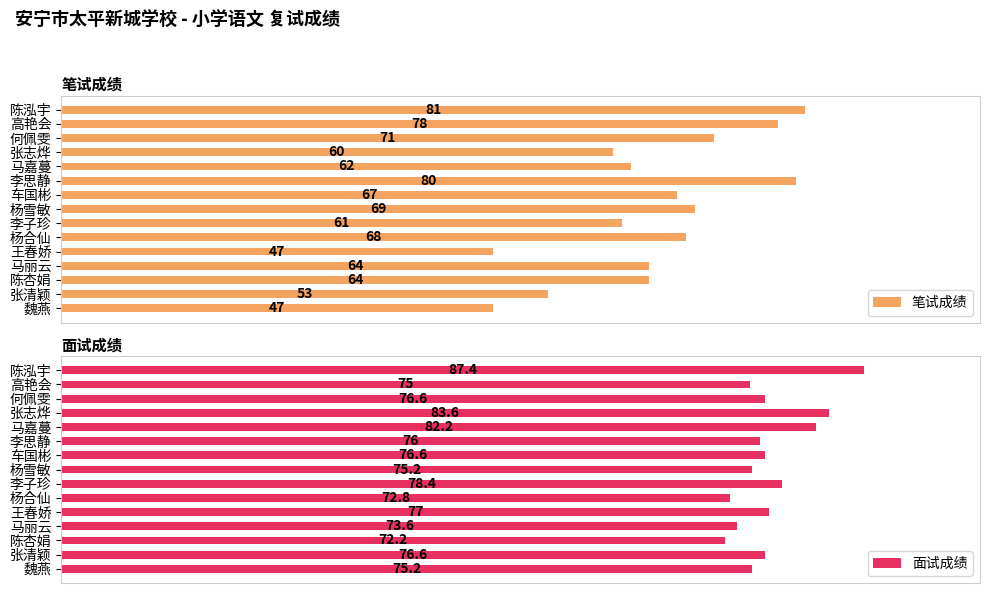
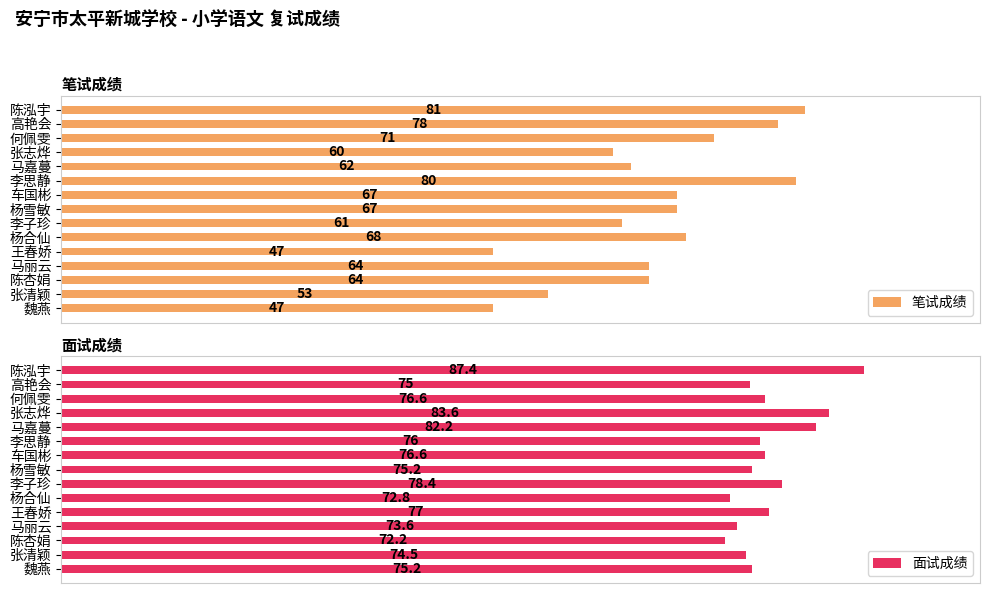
笔试成绩, 杨雪敏: 69 -> 67
面试成绩, 张清颖: 76.6 -> 74.5
